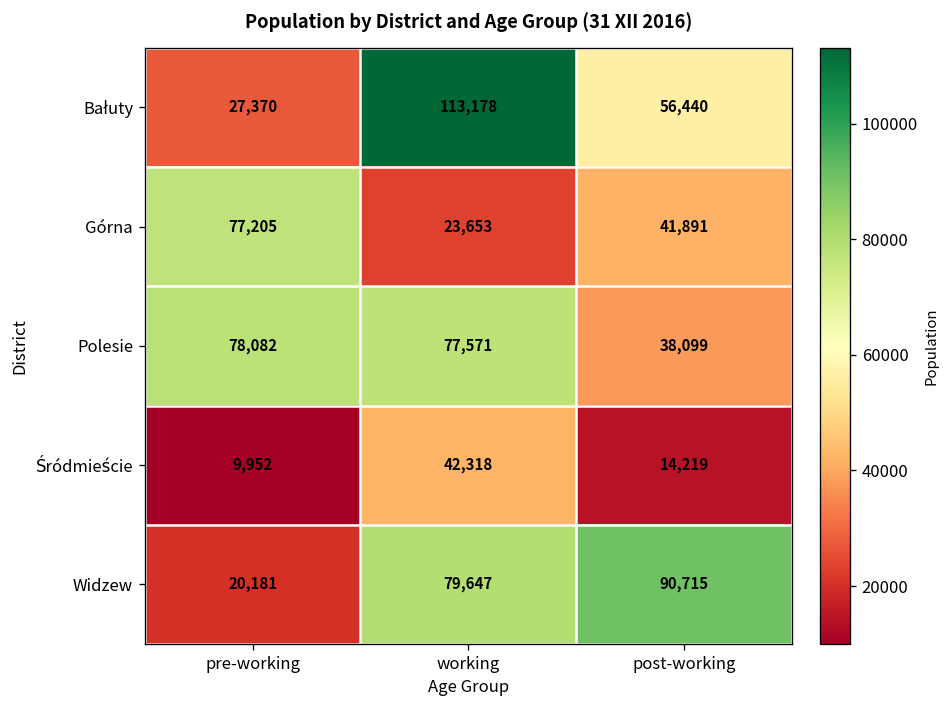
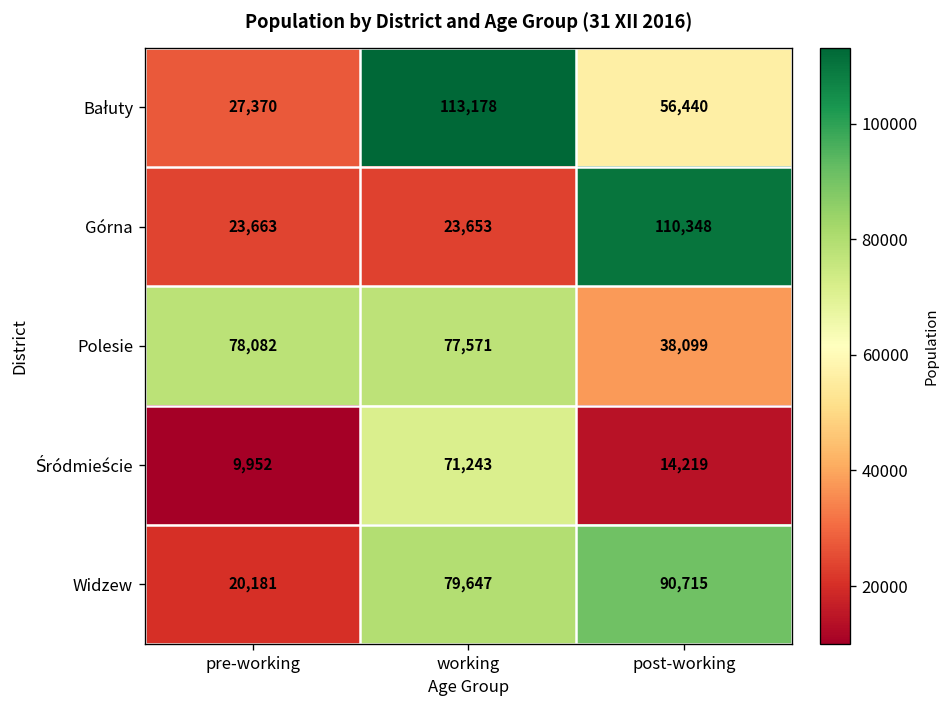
Górna, pre-working: 77,205 -> 23,663
Górna, post-working: 41,891 -> 110,348
Śródmieście, working: 42,318 -> 71,243
